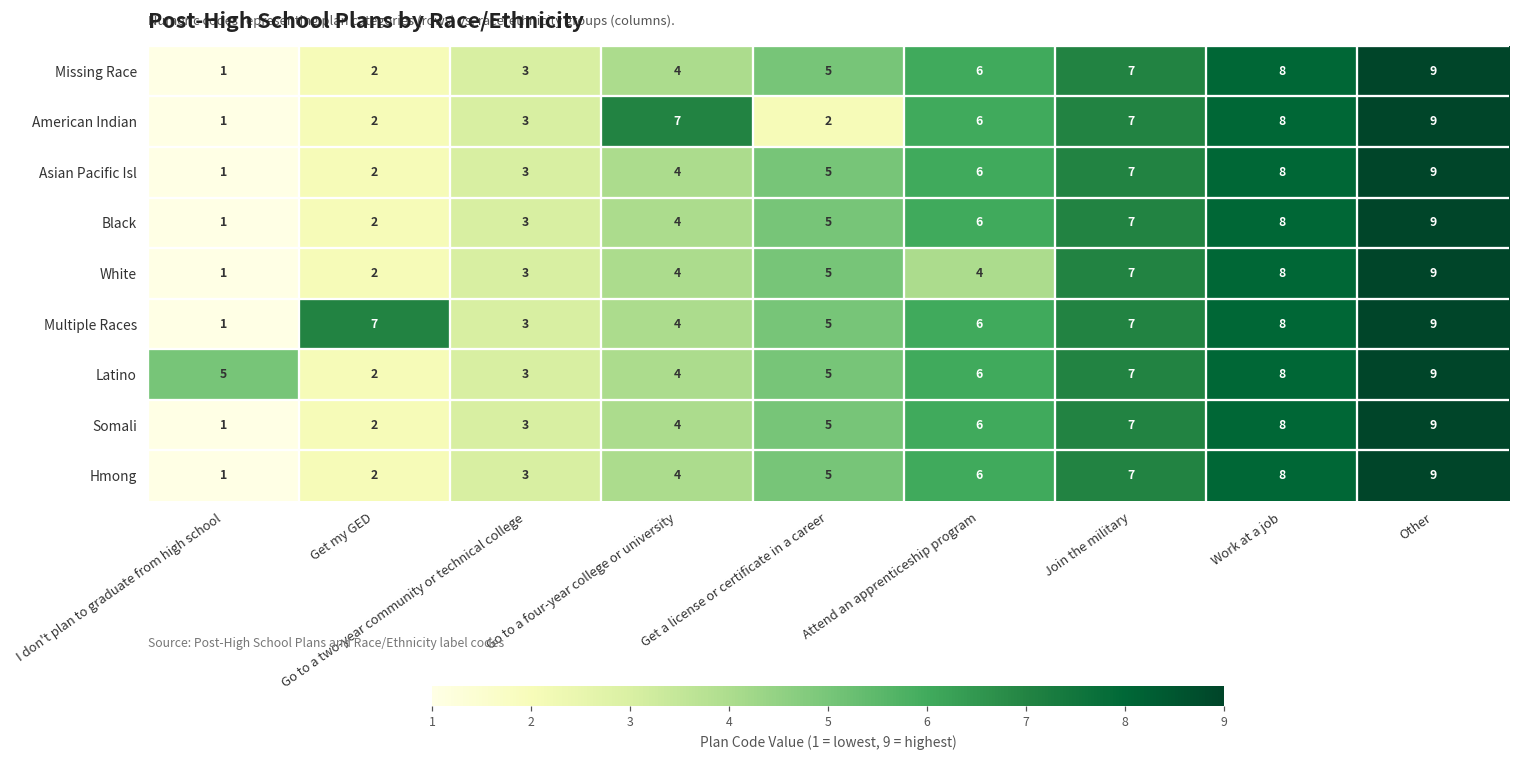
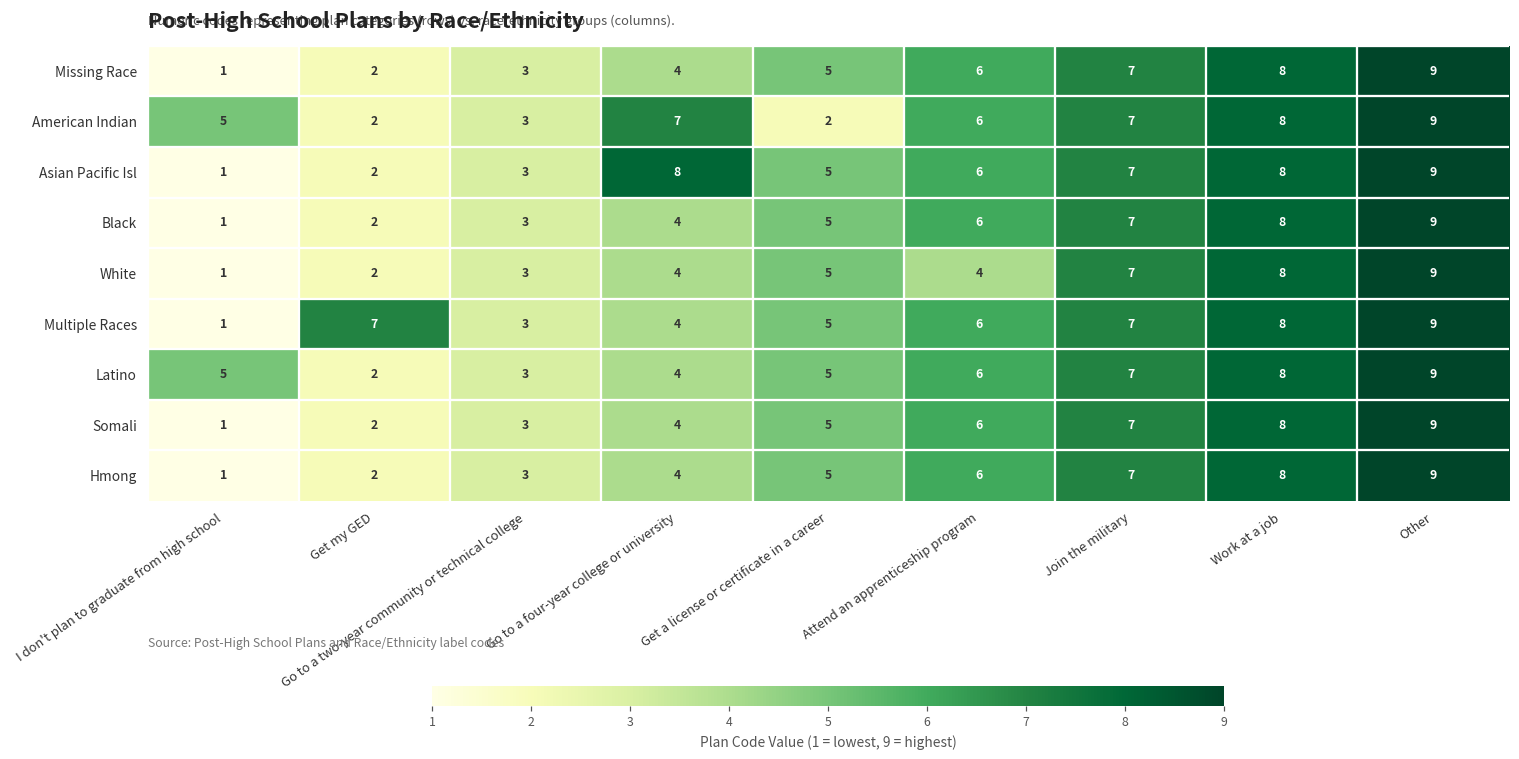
American Indian, I don't plan to graduate from high school: 1 -> 5
Asian Pacific Isl, Go to a four-year college or university: 4 -> 8
